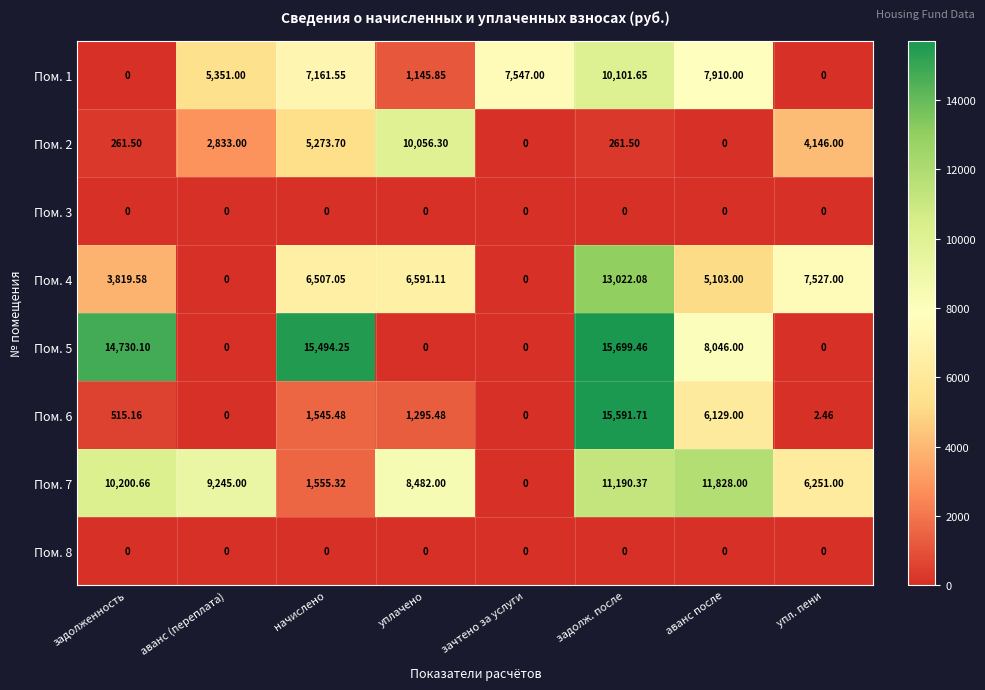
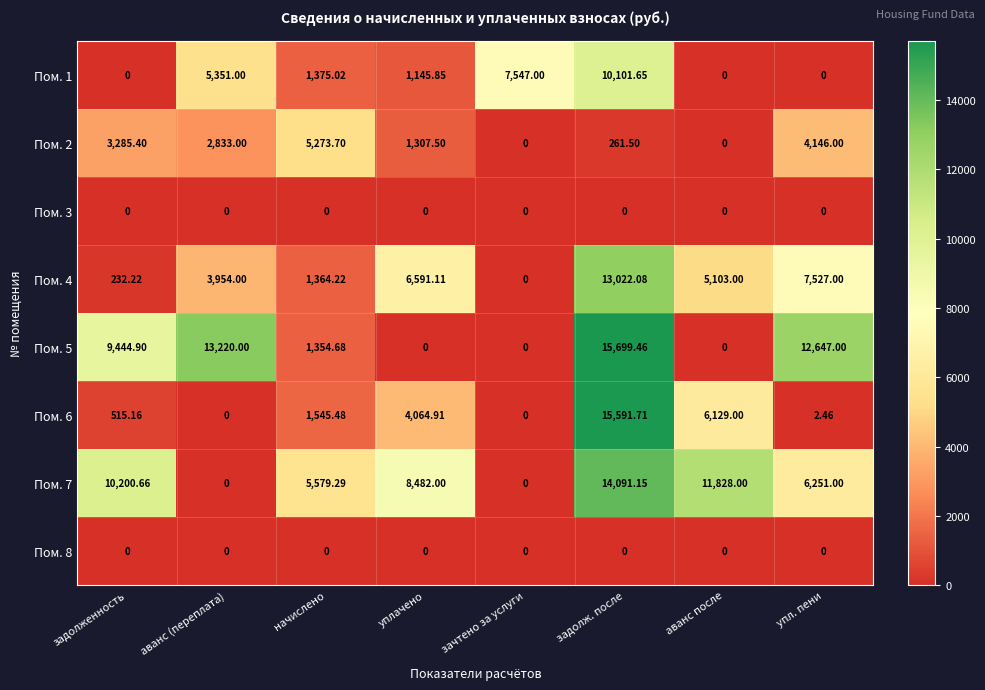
Пом. 1, начислено: 7,161.55 -> 1,375.02
Пом. 1, аванс после: 7,910.00 -> 0
Пом. 2, задолженность: 261.50 -> 3,285.40
Пом. 2, уплачено: 10,056.30 -> 1,307.50
Пом. 4, задолженность: 3,819.58 -> 232.22
Пом. 4, аванс (переплата): 0 -> 3,954.00
Пом. 4, начислено: 6,507.05 -> 1,364.22
Пом. 5, задолженность: 14,730.10 -> 9,444.90
Пом. 5, аванс (переплата): 0 -> 13,220.00
Пом. 5, начислено: 15,494.25 -> 1,354.68
Пом. 5, аванс после: 8,046.00 -> 0
Пом. 5, упл. пени: 0 -> 12,647.00
Пом. 6, уплачено: 1,295.48 -> 4,064.91
Пом. 7, аванс (переплата): 9,245.00 -> 0
Пом. 7, начислено: 1,555.32 -> 5,579.29
Пом. 7, задолж. после: 11,190.37 -> 14,091.15
